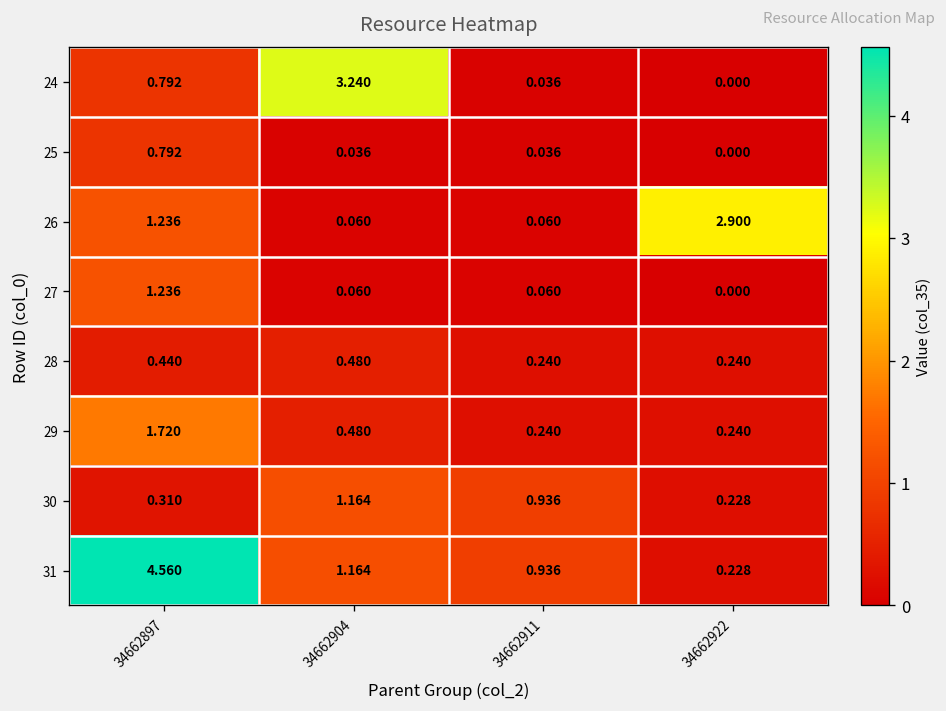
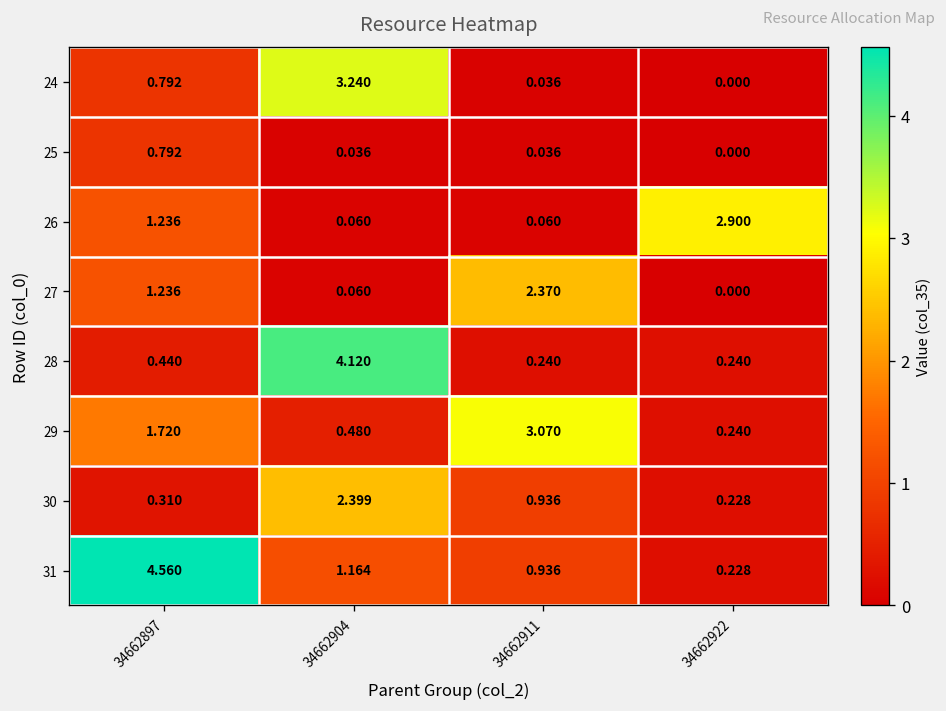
27, 34662911: 0.060 -> 2.370
28, 34662904: 0.480 -> 4.120
29, 34662911: 0.240 -> 3.070
30, 34662904: 1.164 -> 2.399
